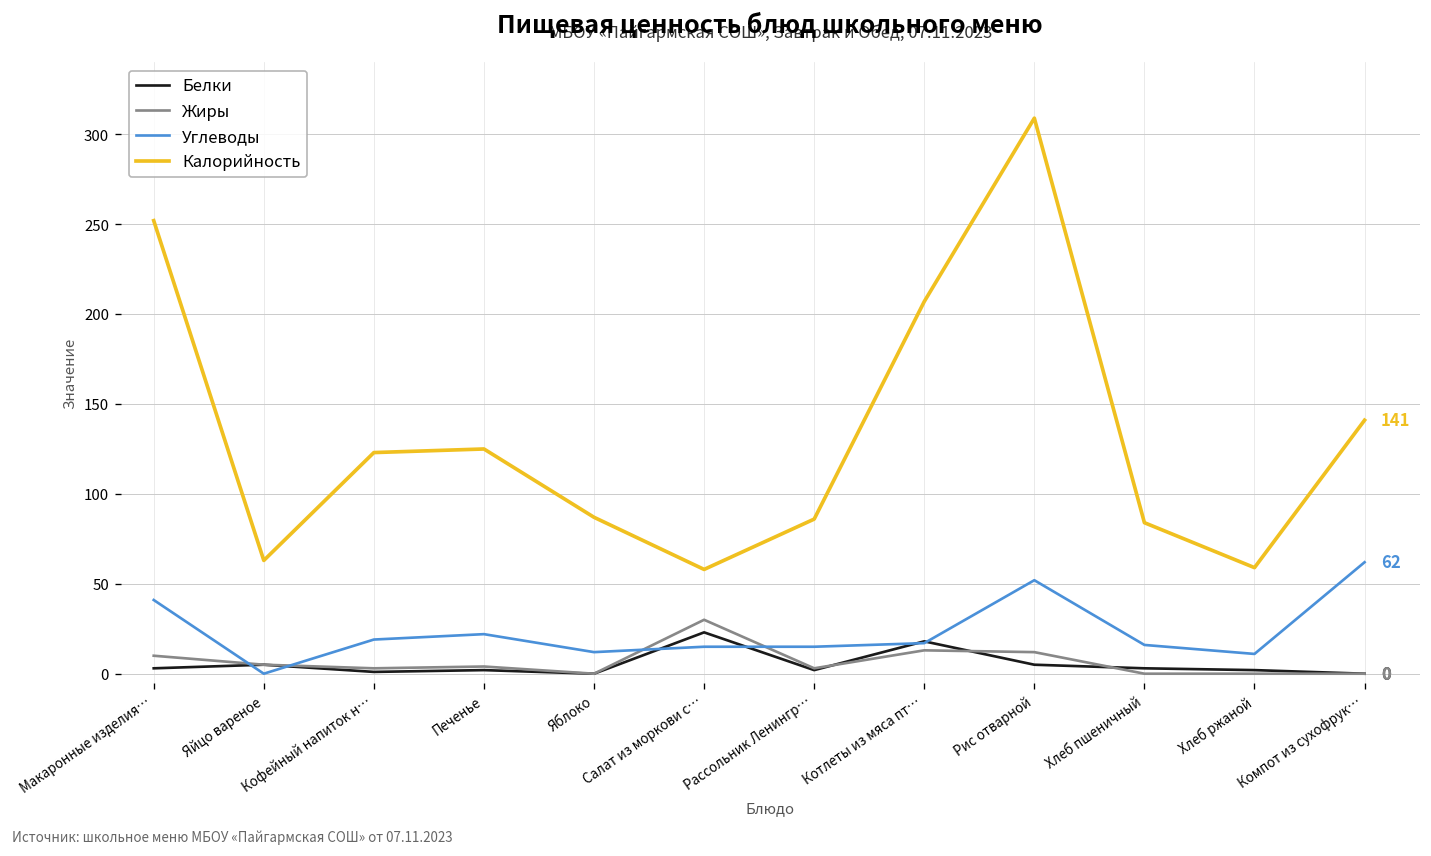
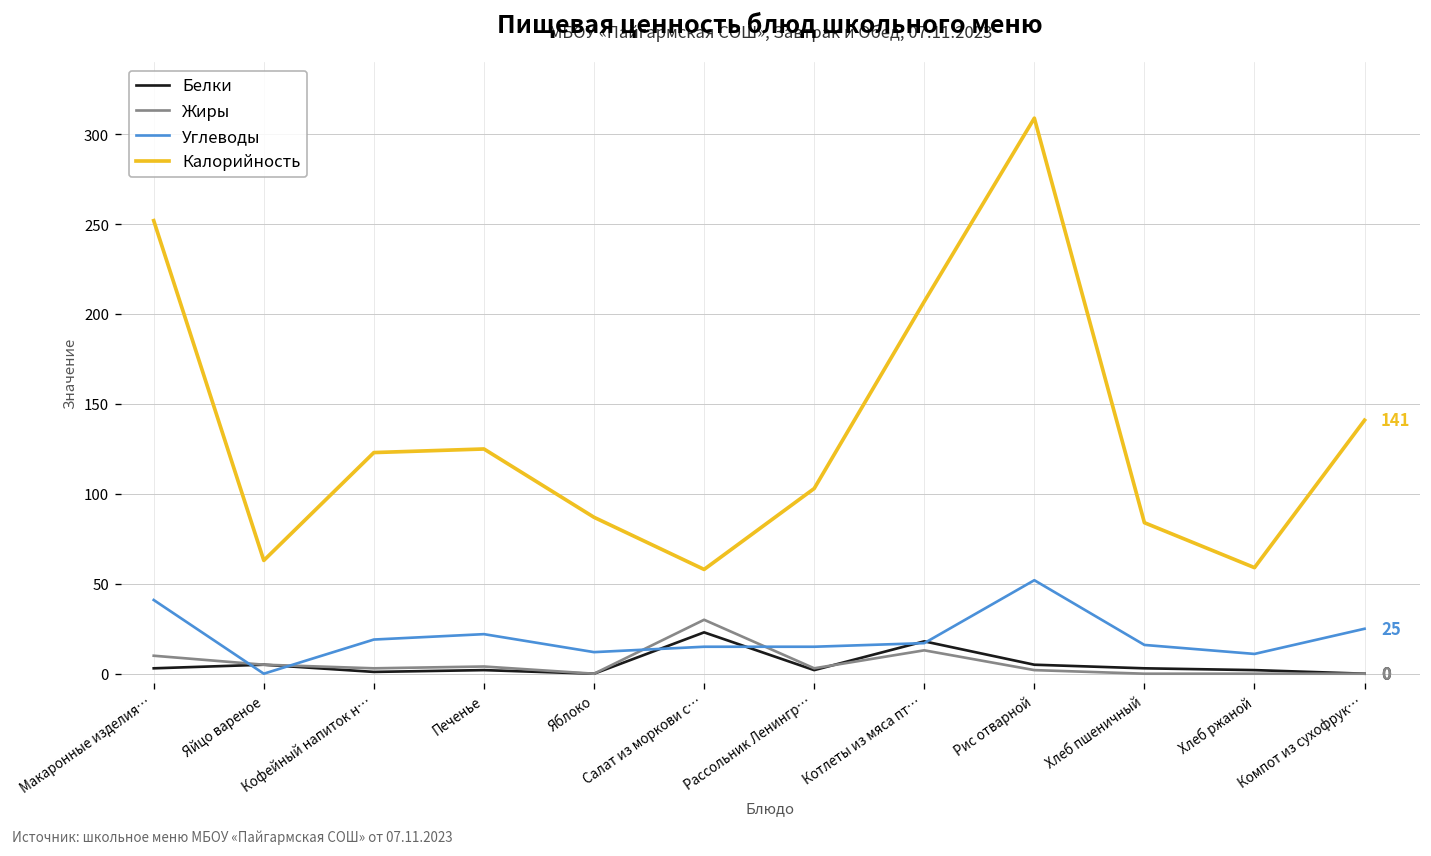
Калорийность, Рассольник Ленингр…: 86 -> 103
Жиры, Рис отварной: 12 -> 2
Углеводы, Компот из сухофрук…: 62 -> 25
